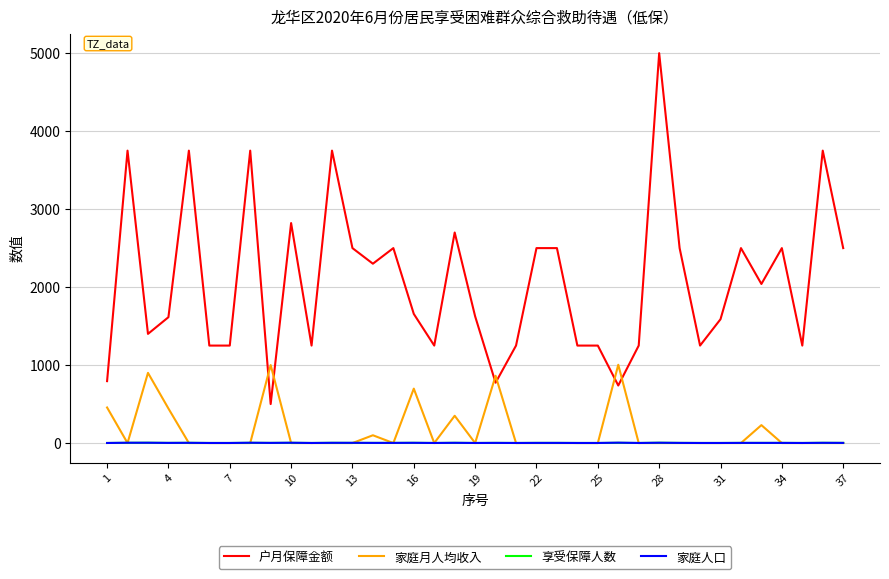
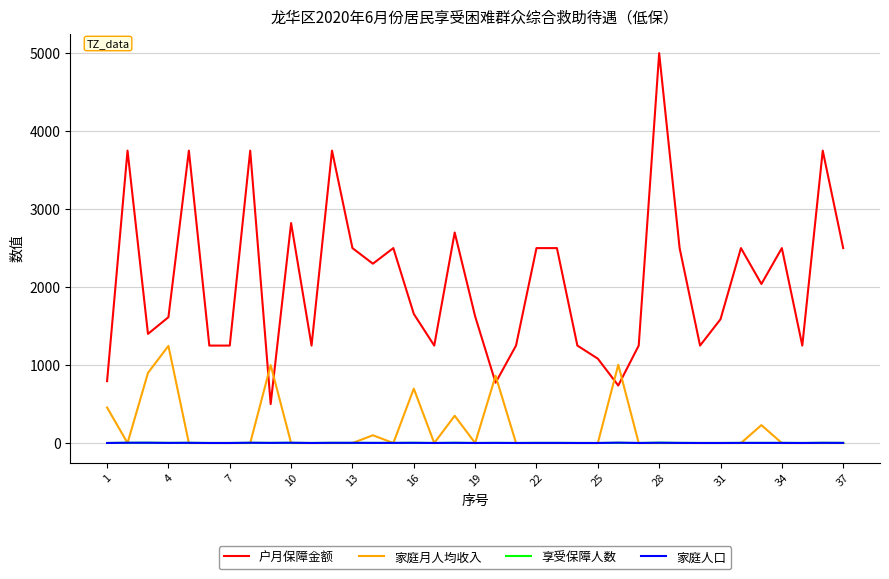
家庭月人均收入, 4: 400 -> 1200
户月保障金额, 25: 1300 -> 1100
